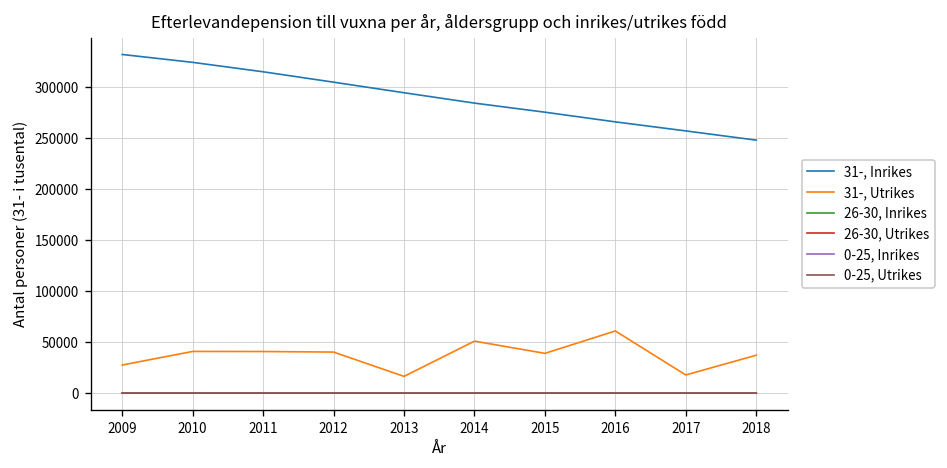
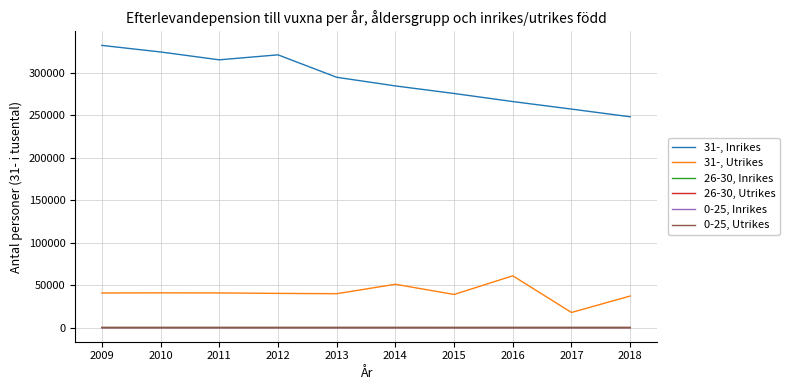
31-, Utrikes, 2009: 30000 -> 40000
31-, Inrikes, 2012: 300000 -> 320000
31-, Utrikes, 2013: 20000 -> 40000
